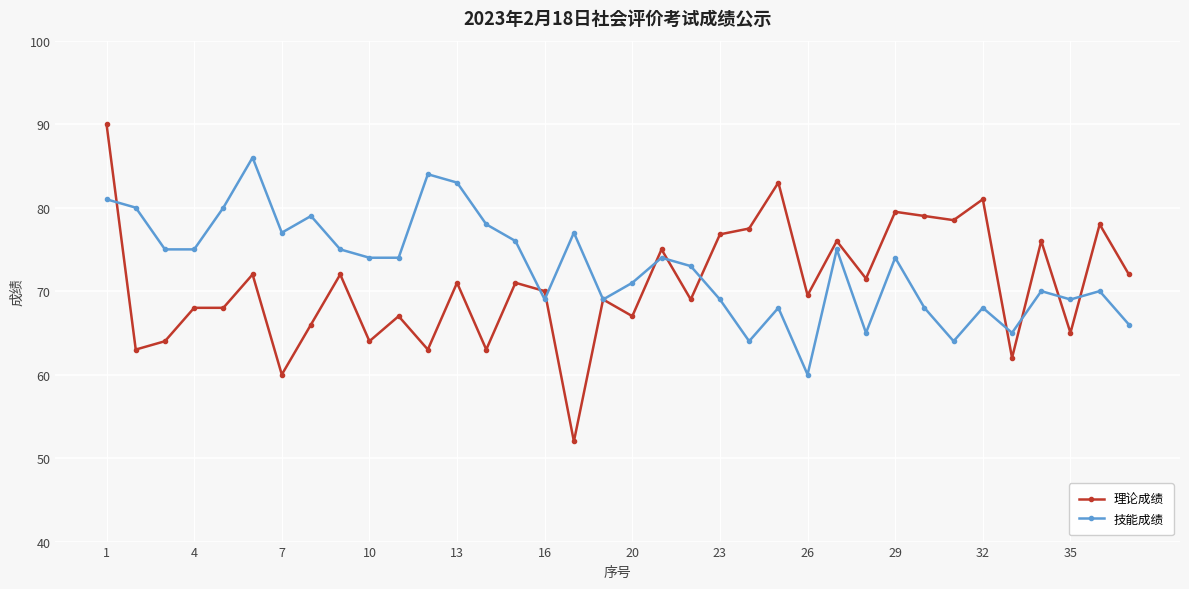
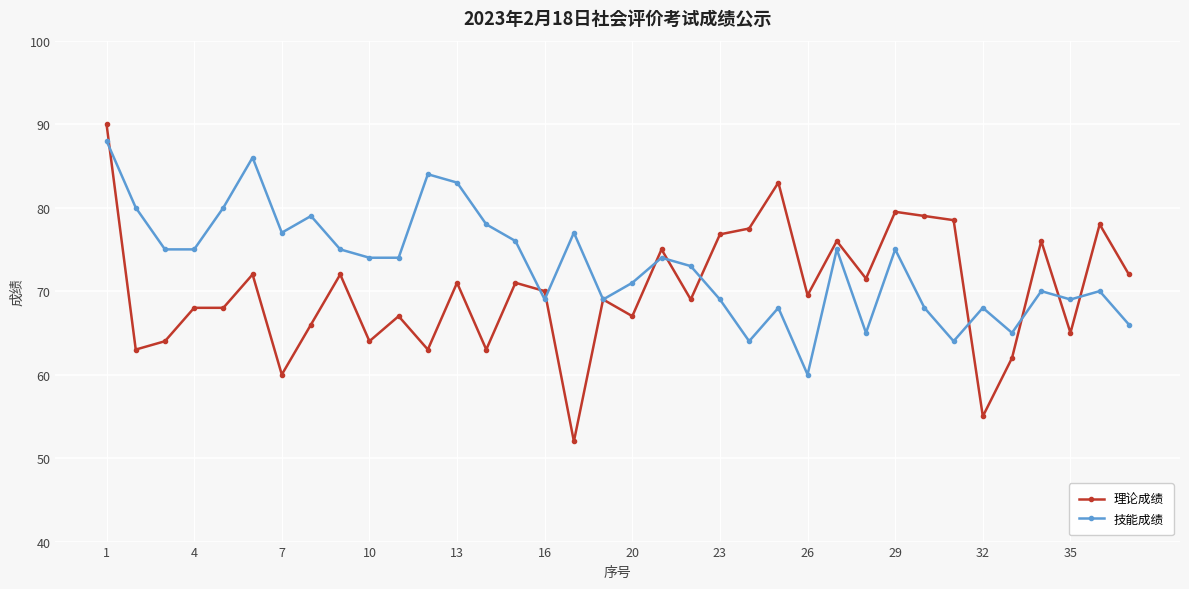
技能成绩, 1: 81 -> 88
技能成绩, 29: 74 -> 75
理论成绩, 32: 81 -> 55
